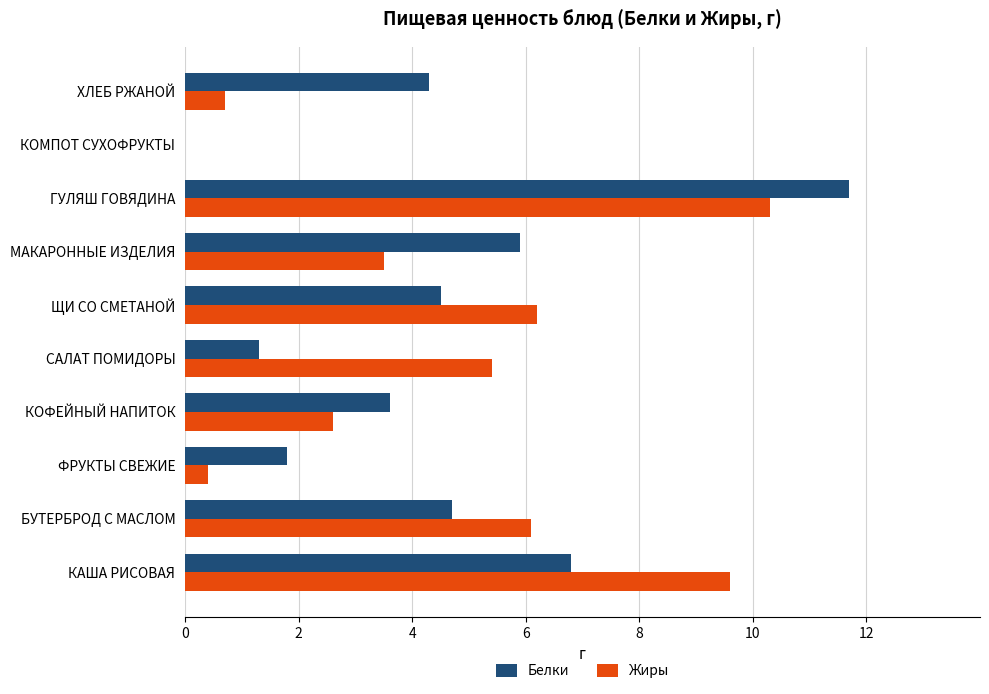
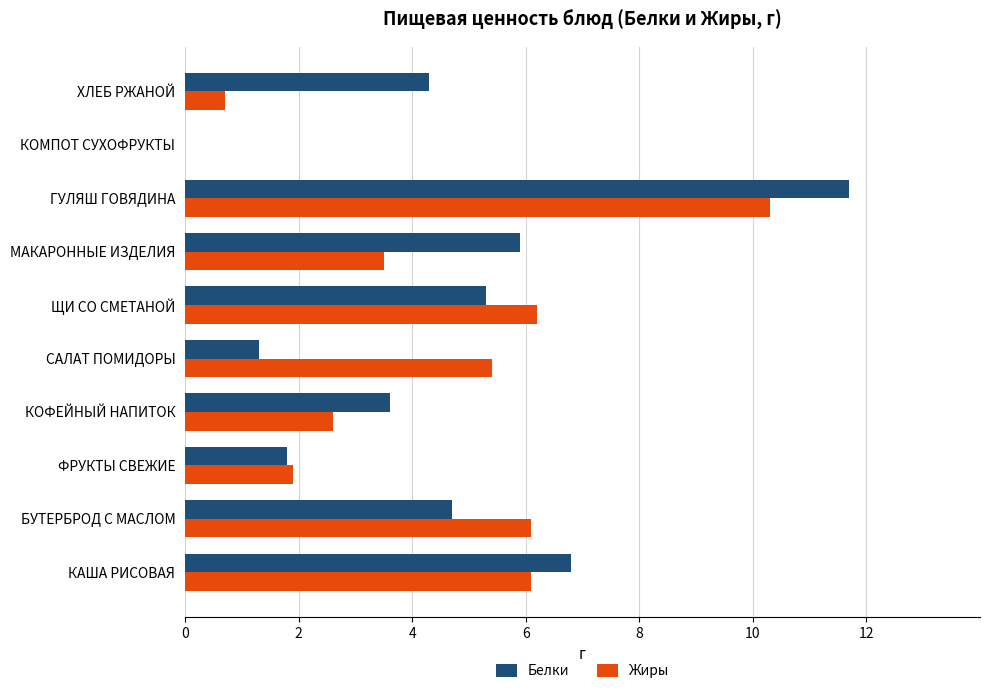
Белки, ЩИ СО СМЕТАНОЙ: 4.5 -> 5.3
Жиры, ФРУКТЫ СВЕЖИЕ: 0.4 -> 1.9
Жиры, КАША РИСОВАЯ: 9.6 -> 6.1
